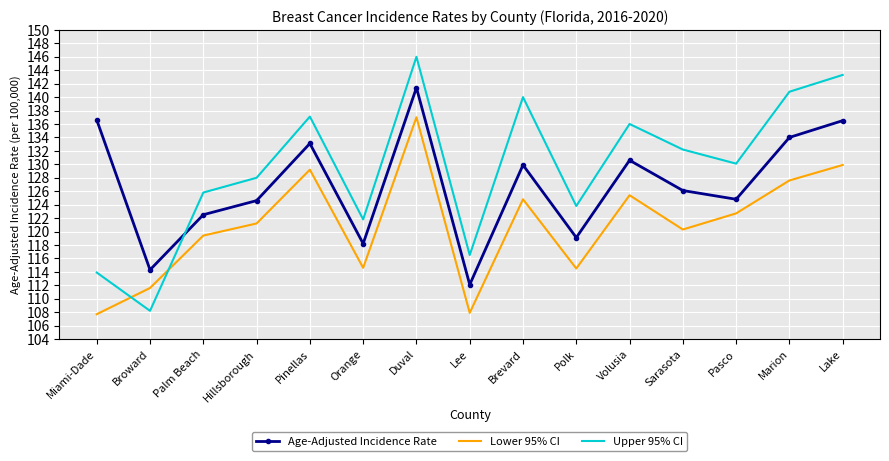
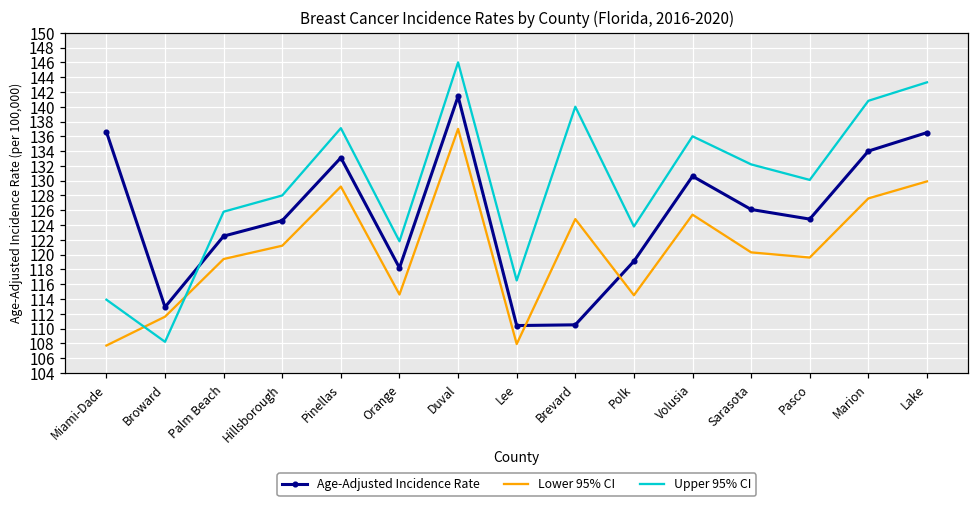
Age-Adjusted Incidence Rate, Broward: 114 -> 113
Age-Adjusted Incidence Rate, Lee: 112 -> 110
Age-Adjusted Incidence Rate, Brevard: 130 -> 111
Lower 95% CI, Pasco: 123 -> 120
